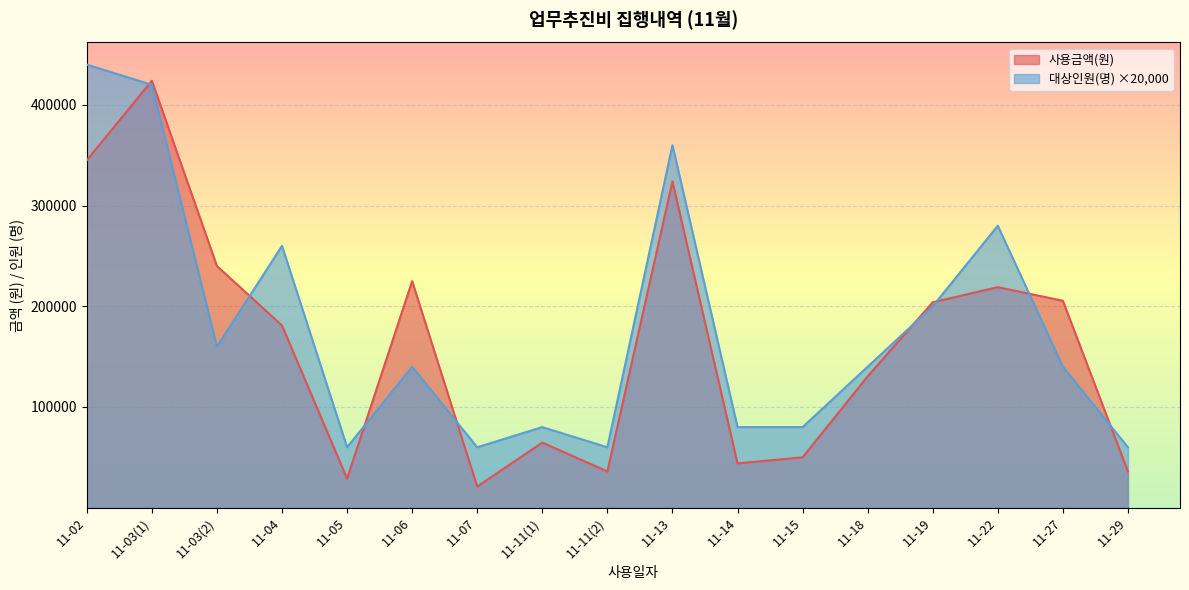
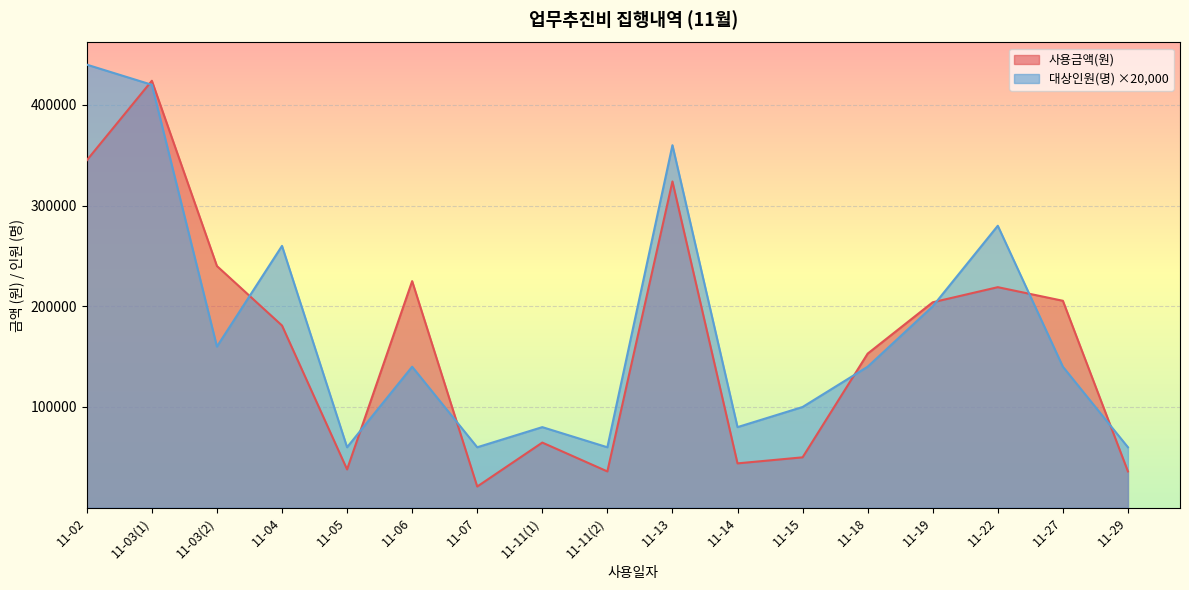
사용금액(원), 11-05: 29000 -> 38000
대상인원(명) ×20,000, 11-15: 80000 -> 100000
사용금액(원), 11-18: 130000 -> 153000
